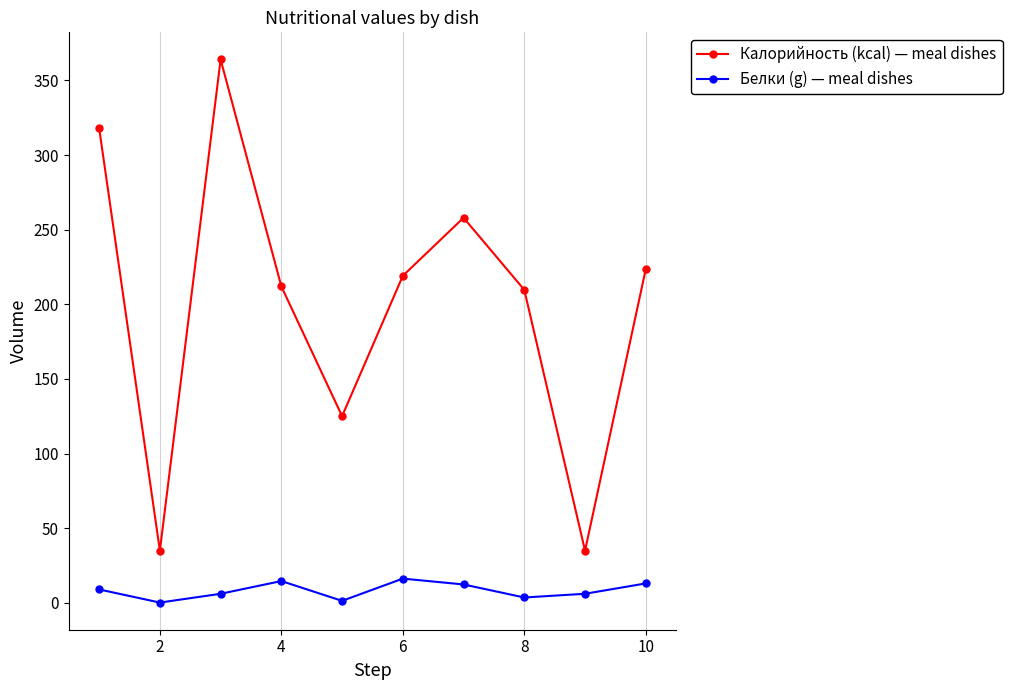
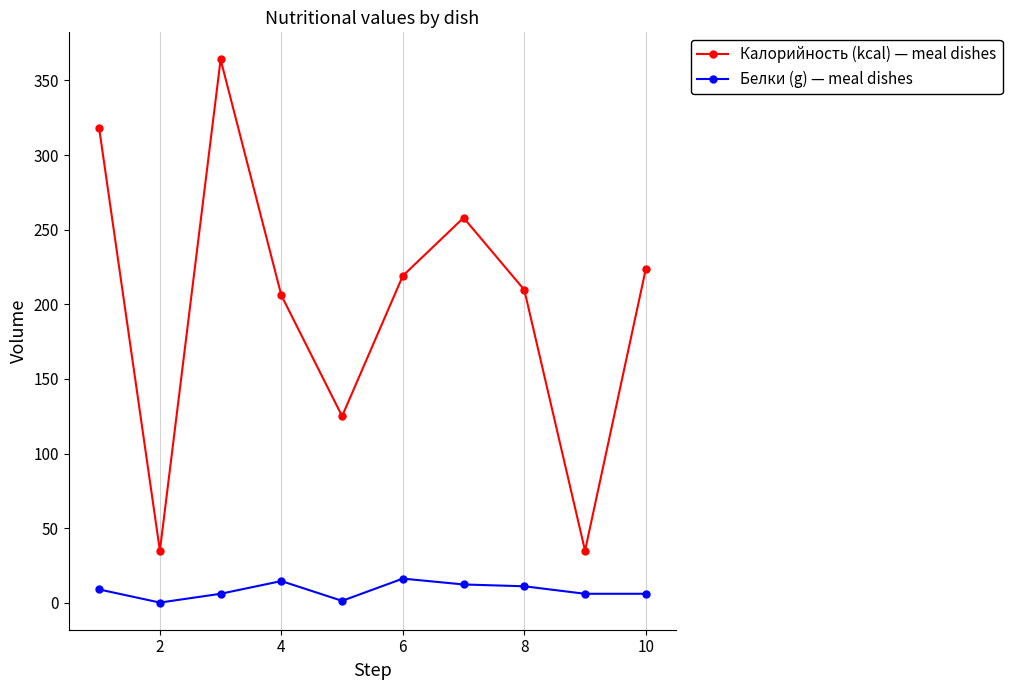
Калорийность (kcal) — meal dishes, 4: 212 -> 206
Белки (g) — meal dishes, 8: 4 -> 11
Белки (g) — meal dishes, 10: 13 -> 6
